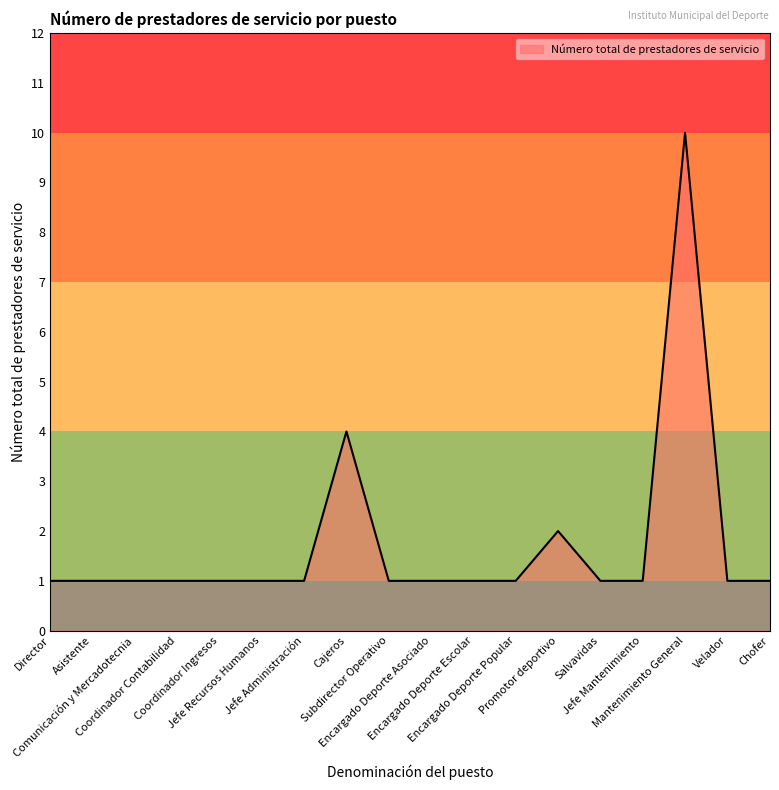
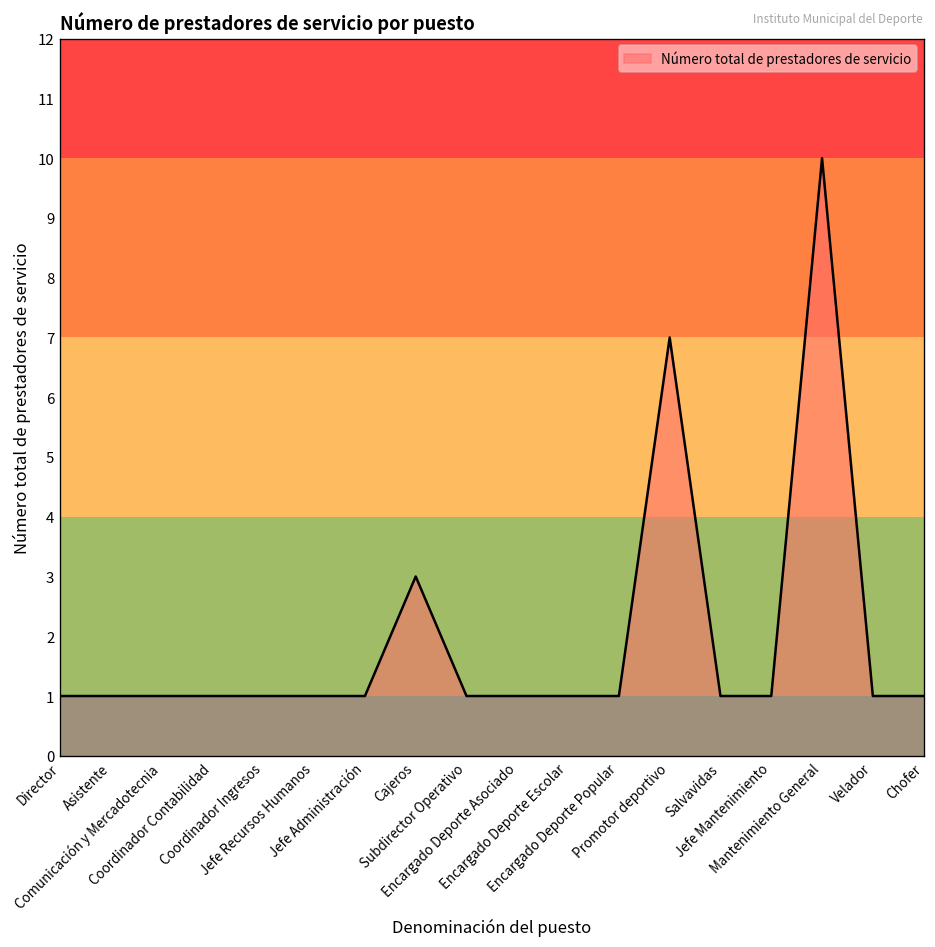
Cajeros: 4 -> 3
Promotor deportivo: 2 -> 7
